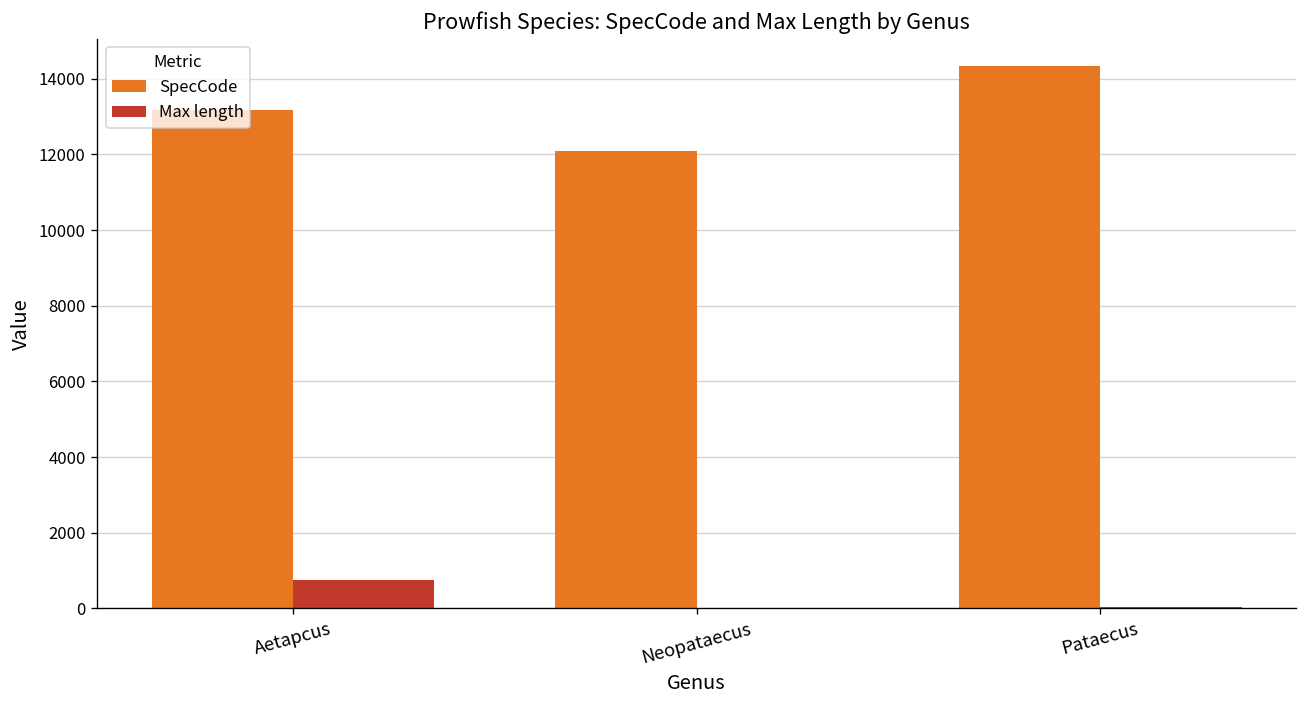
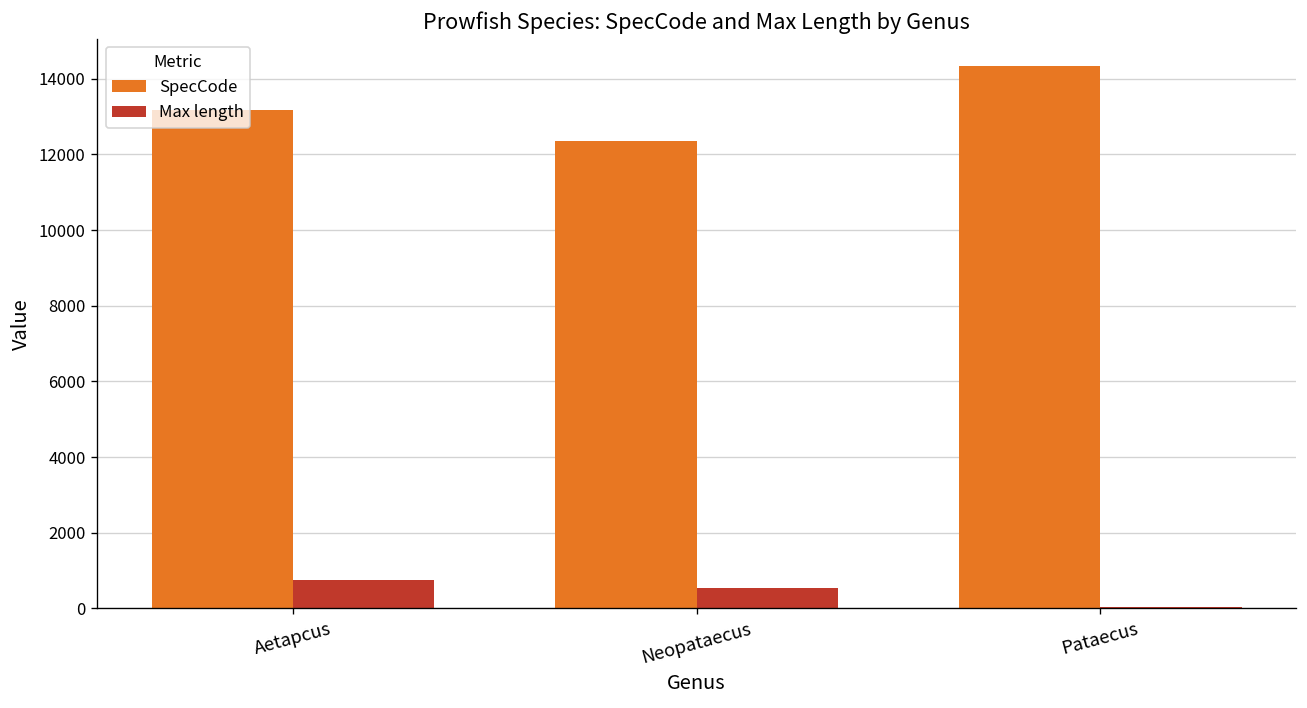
SpecCode, Neopataecus: 12100 -> 12400
Max length, Neopataecus: 0 -> 600
